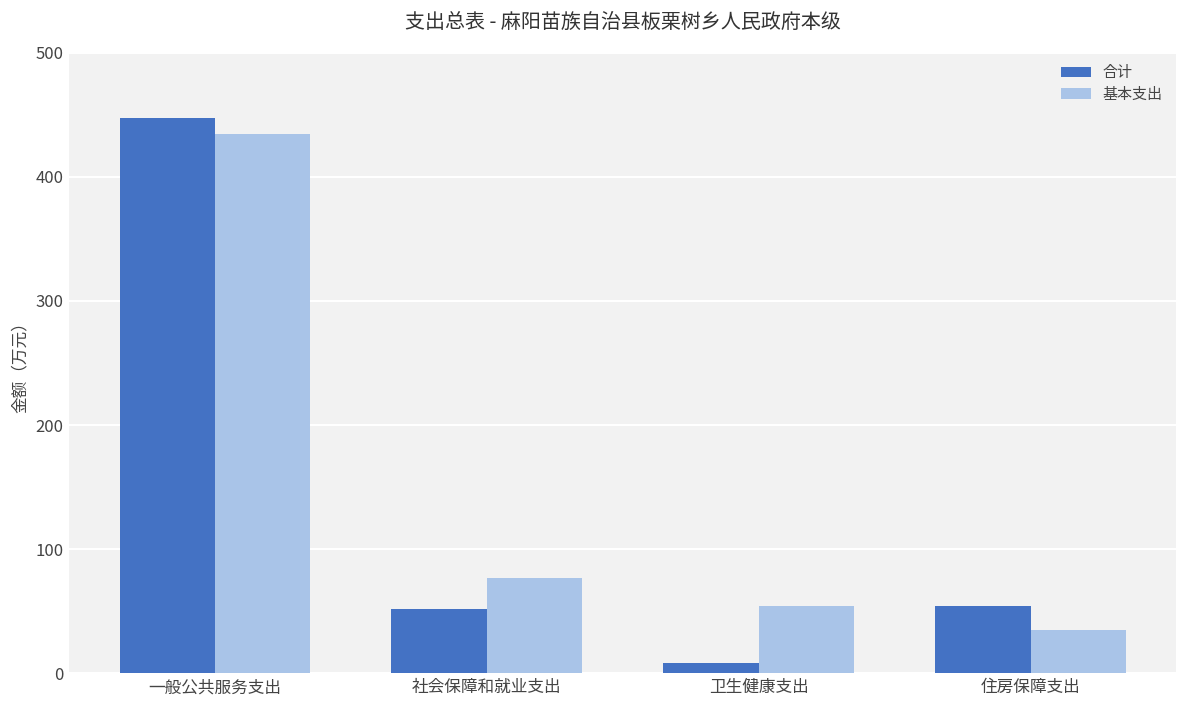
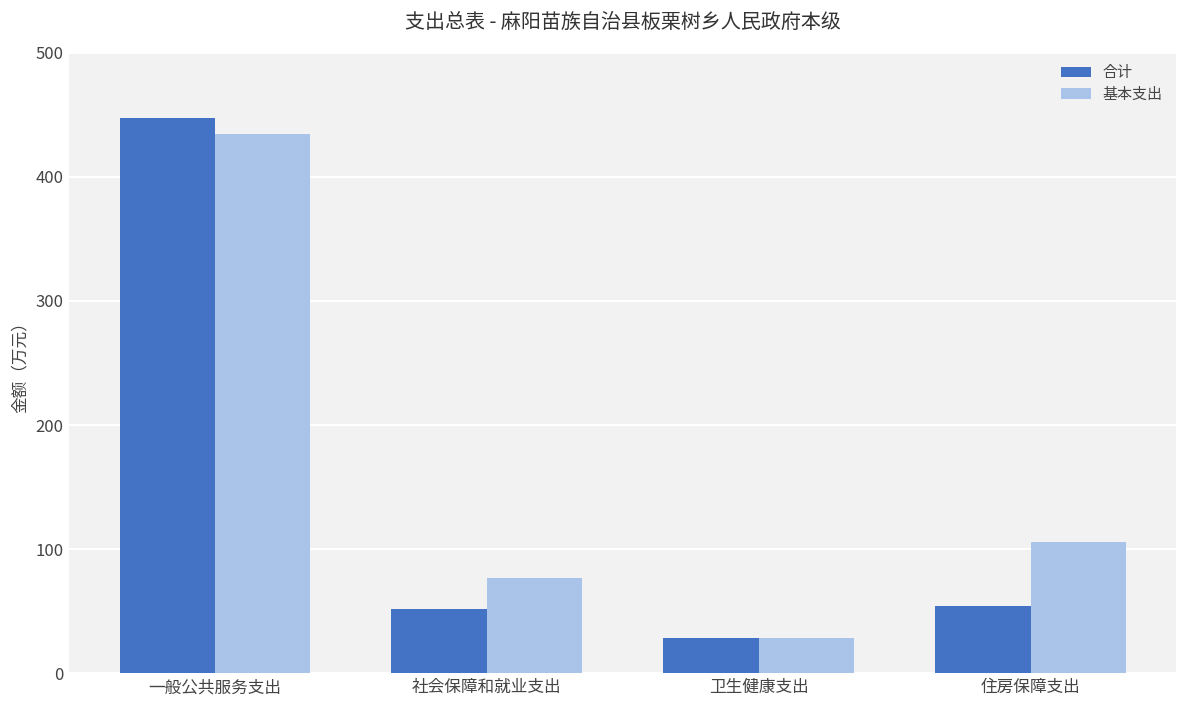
合计, 卫生健康支出: 8 -> 28
基本支出, 卫生健康支出: 54 -> 28
基本支出, 住房保障支出: 35 -> 106
